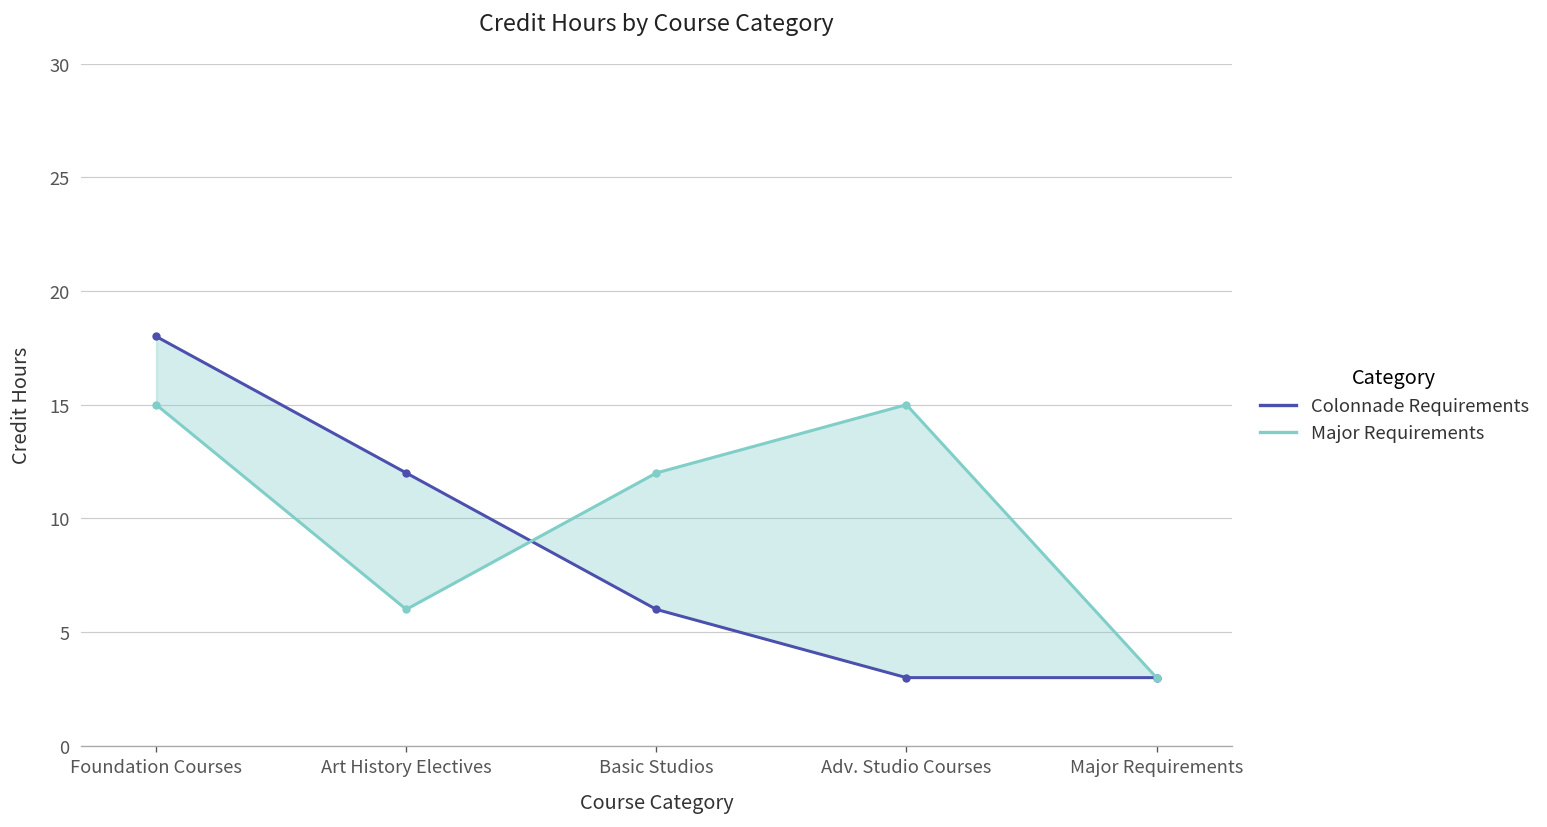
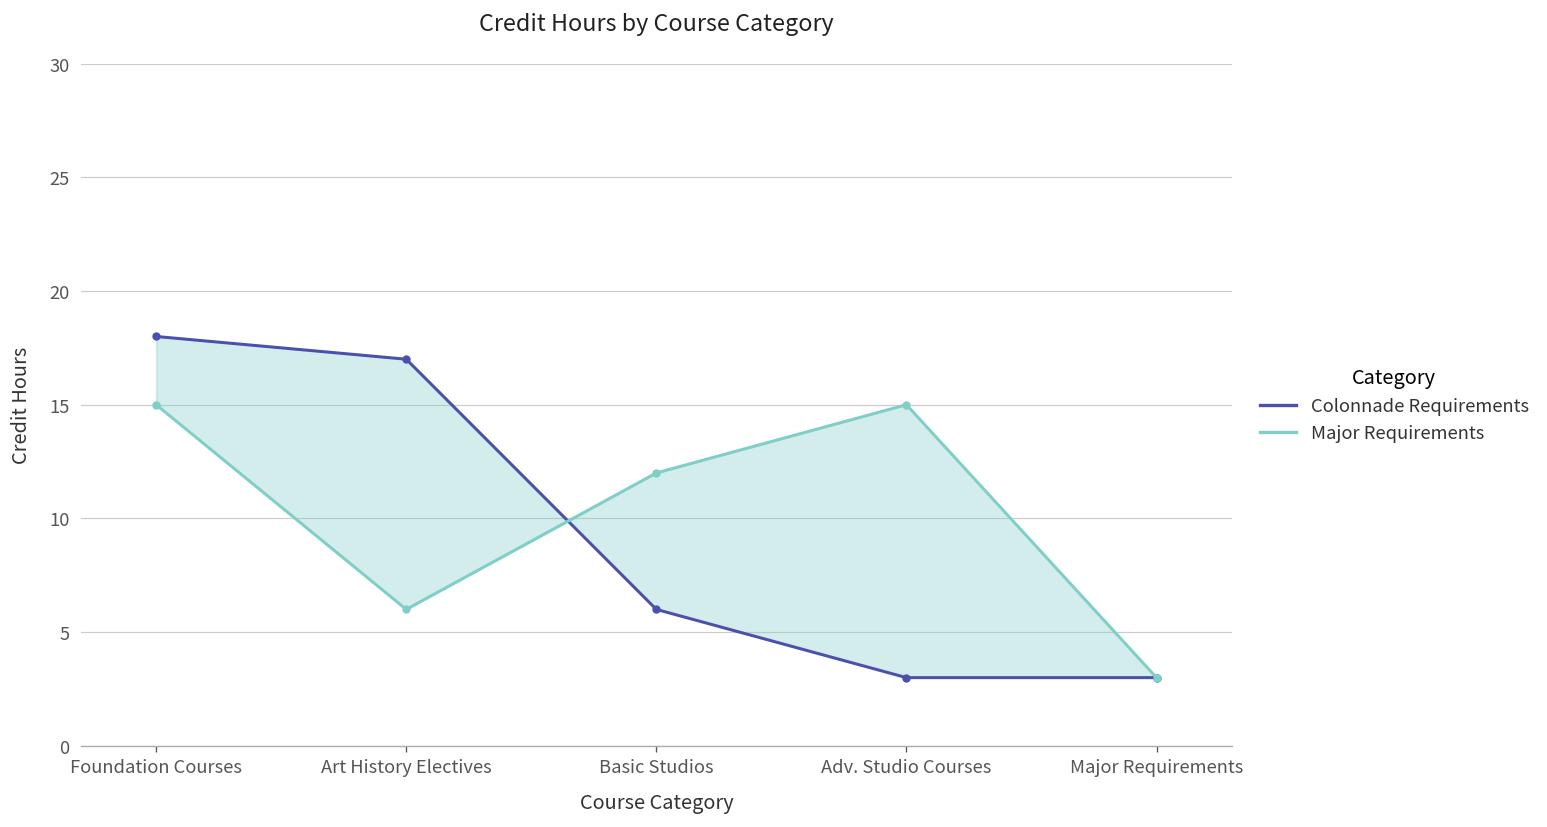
Colonnade Requirements, Art History Electives: 12 -> 17
